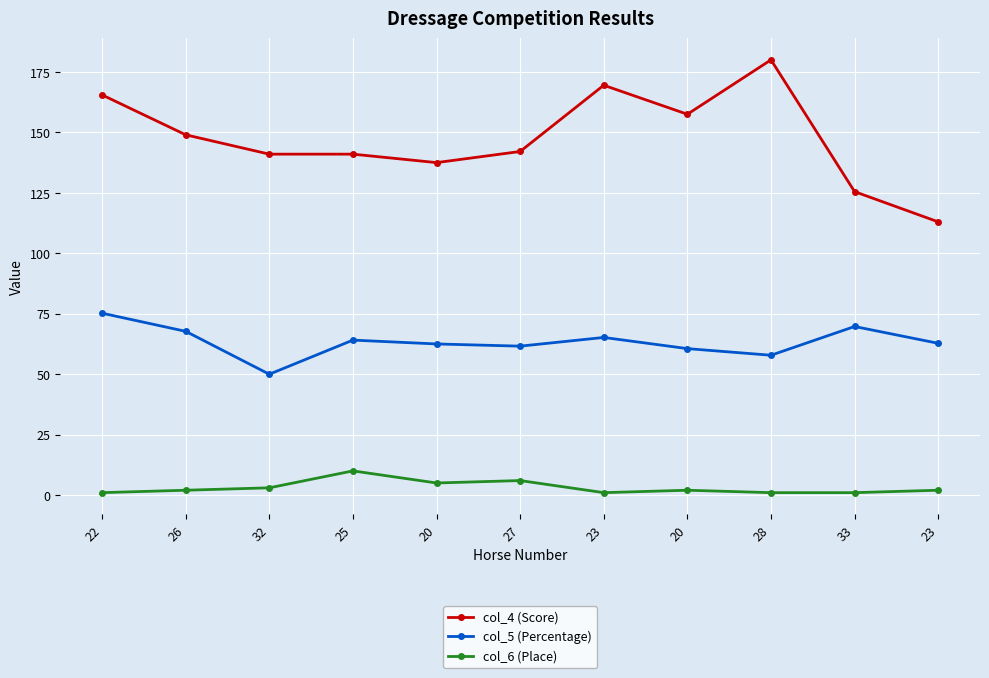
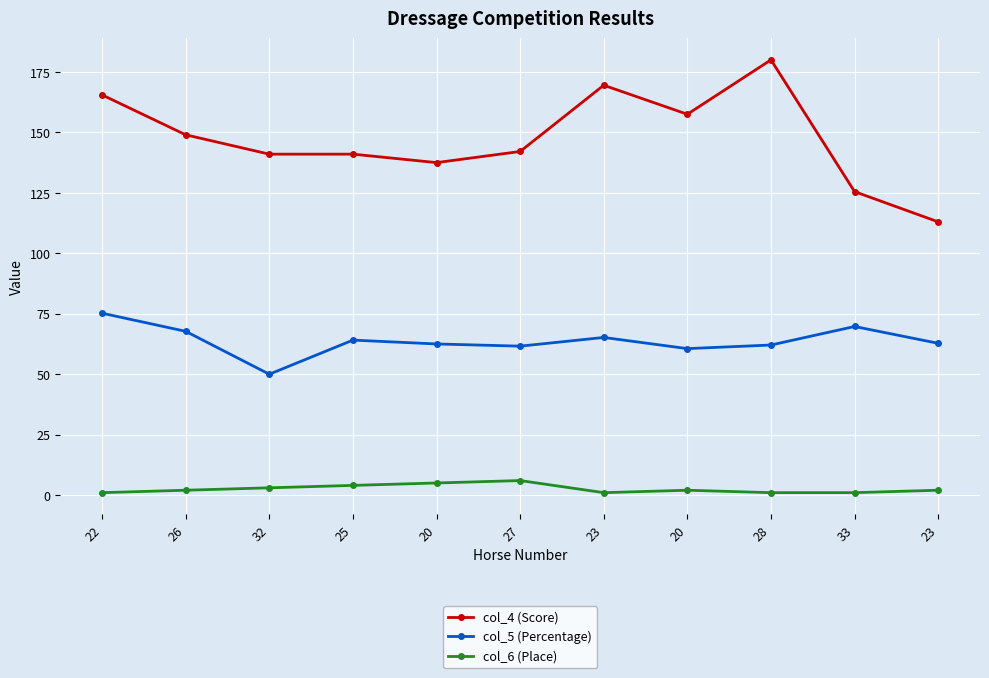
col_6 (Place), 25: 10 -> 4
col_5 (Percentage), 28: 58 -> 62
